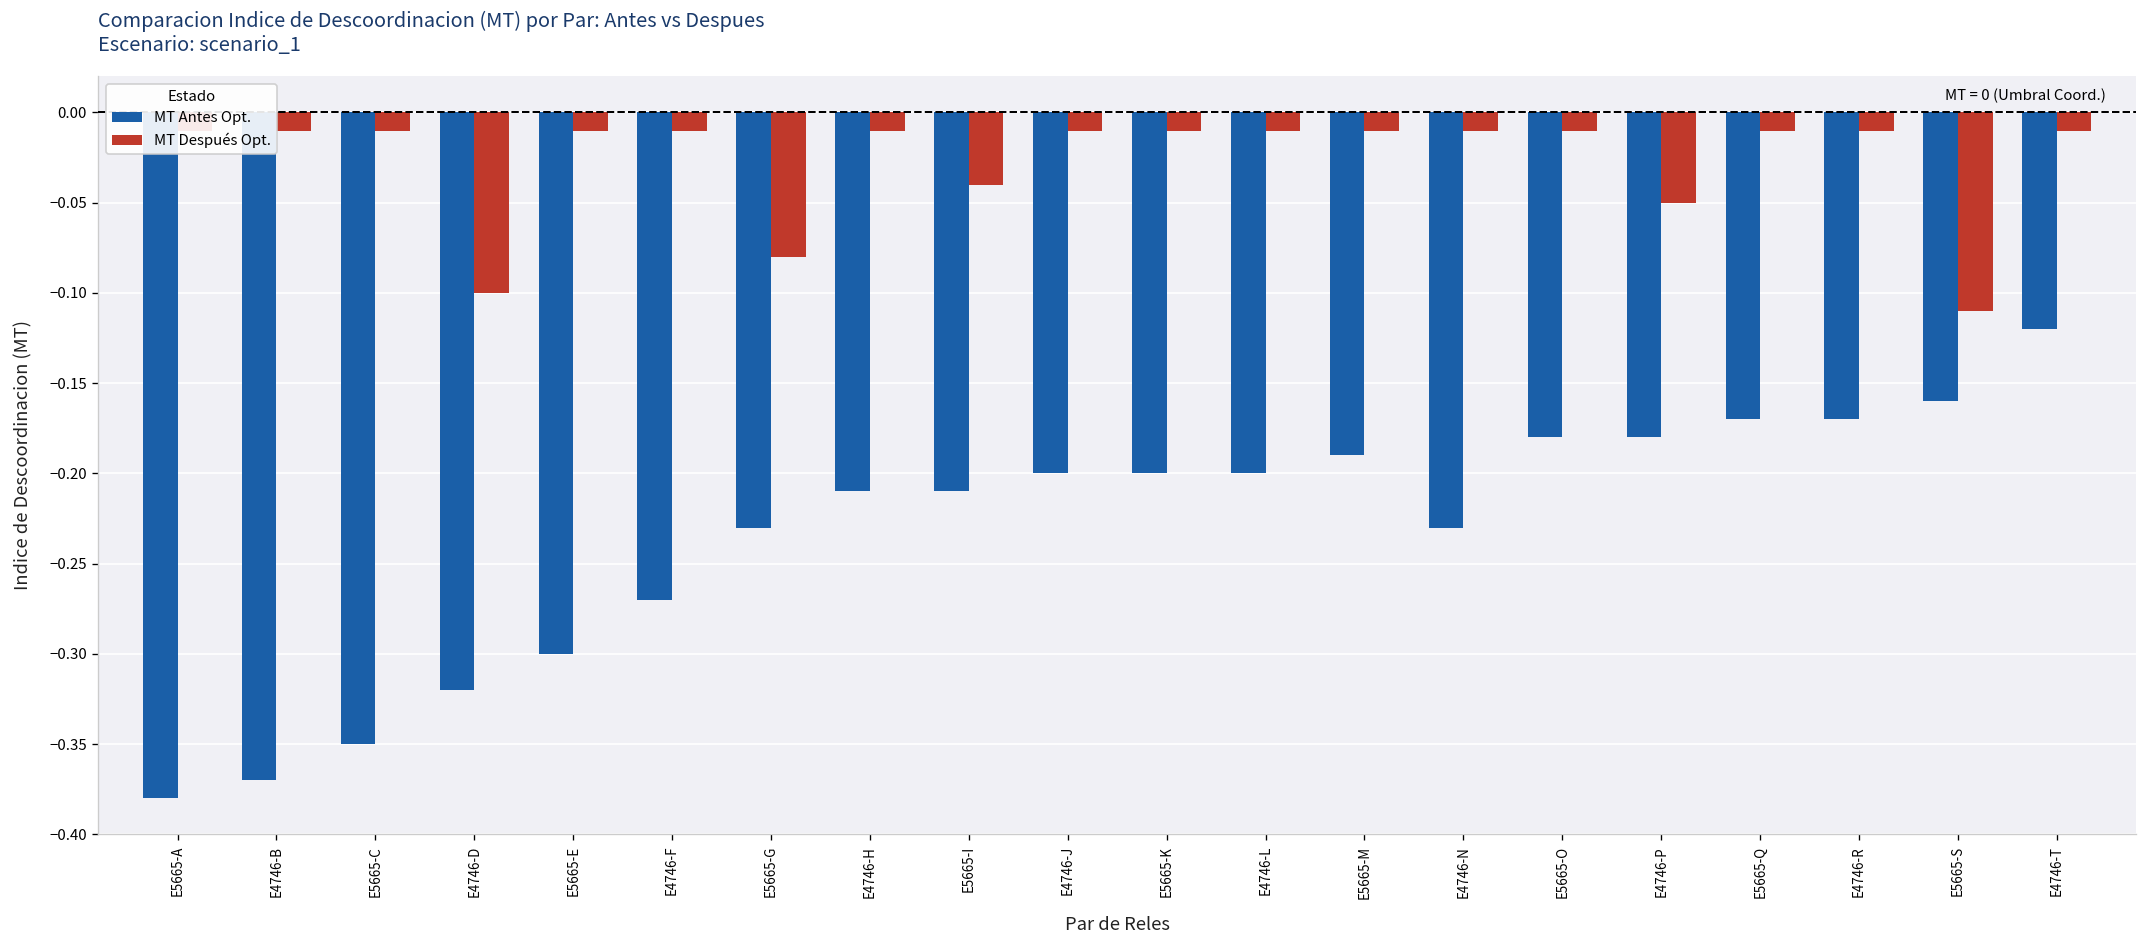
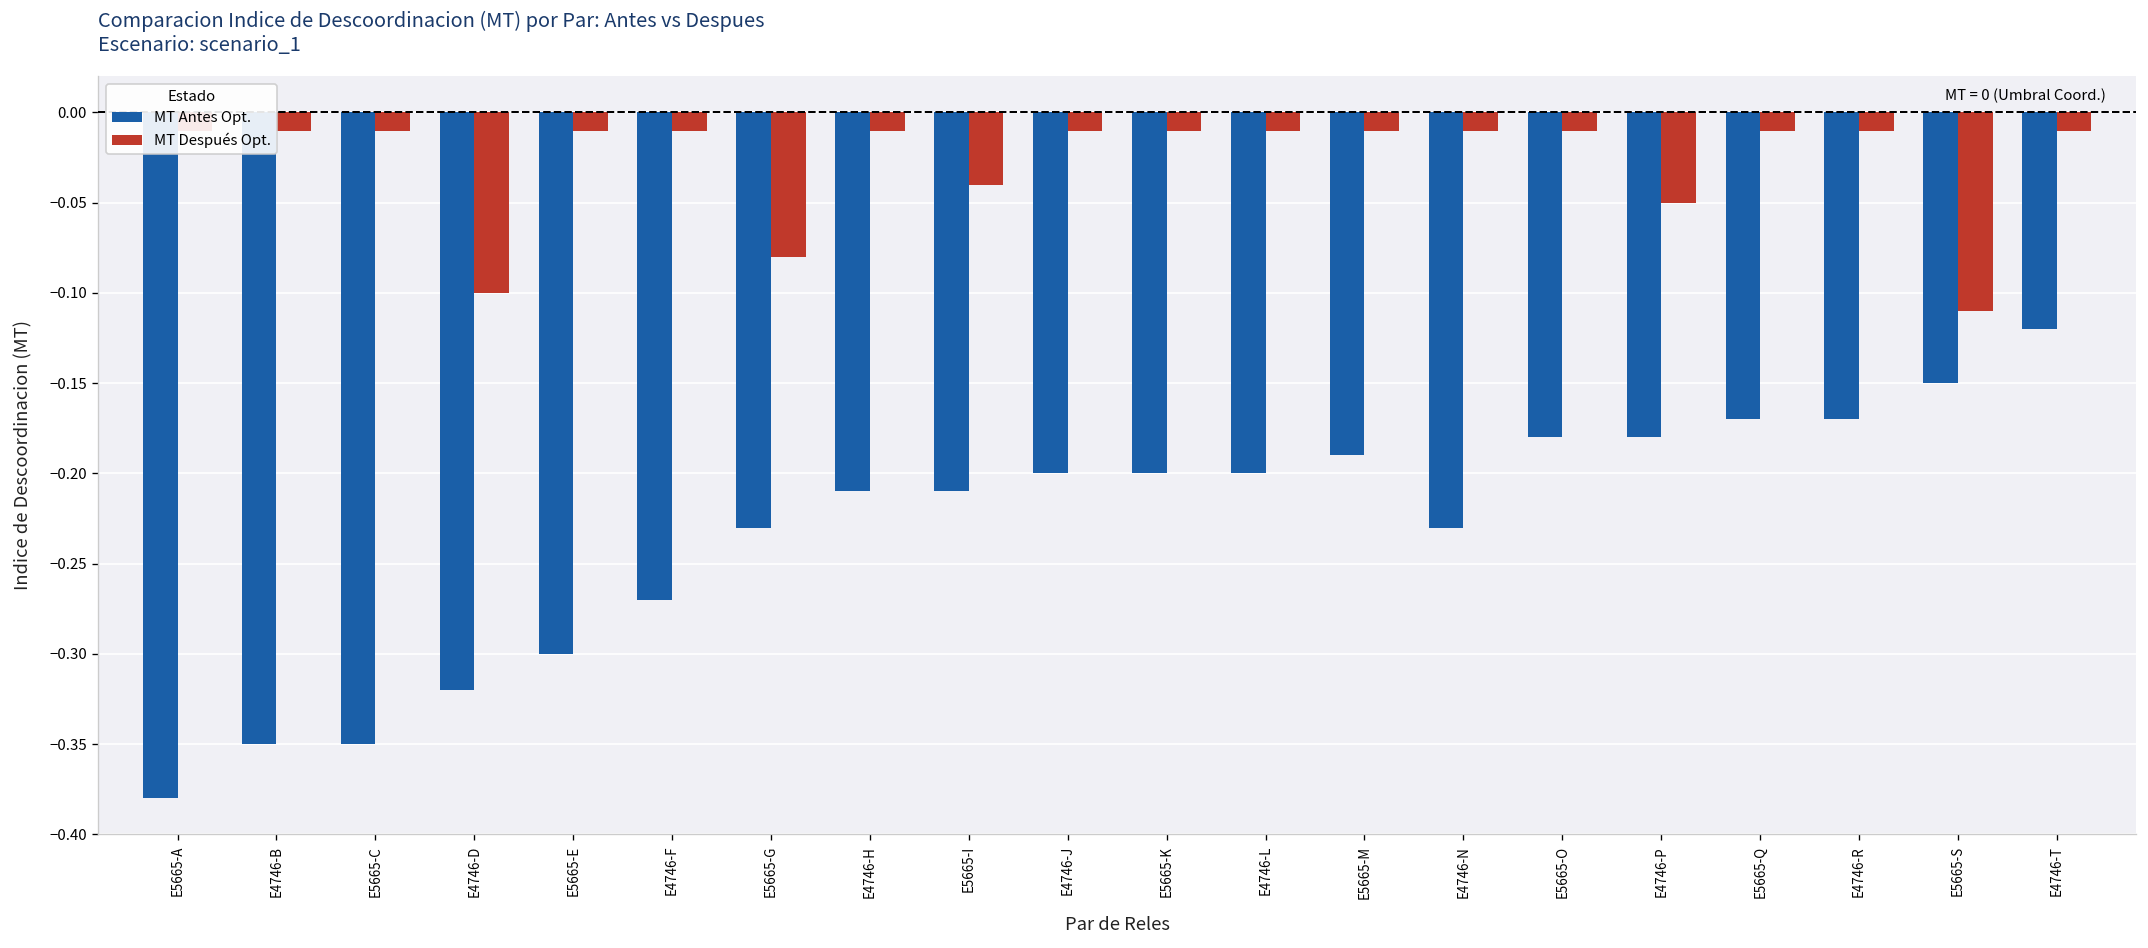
MT Antes Opt., E4746-B: -0.37 -> -0.35
MT Antes Opt., E5665-S: -0.16 -> -0.15
